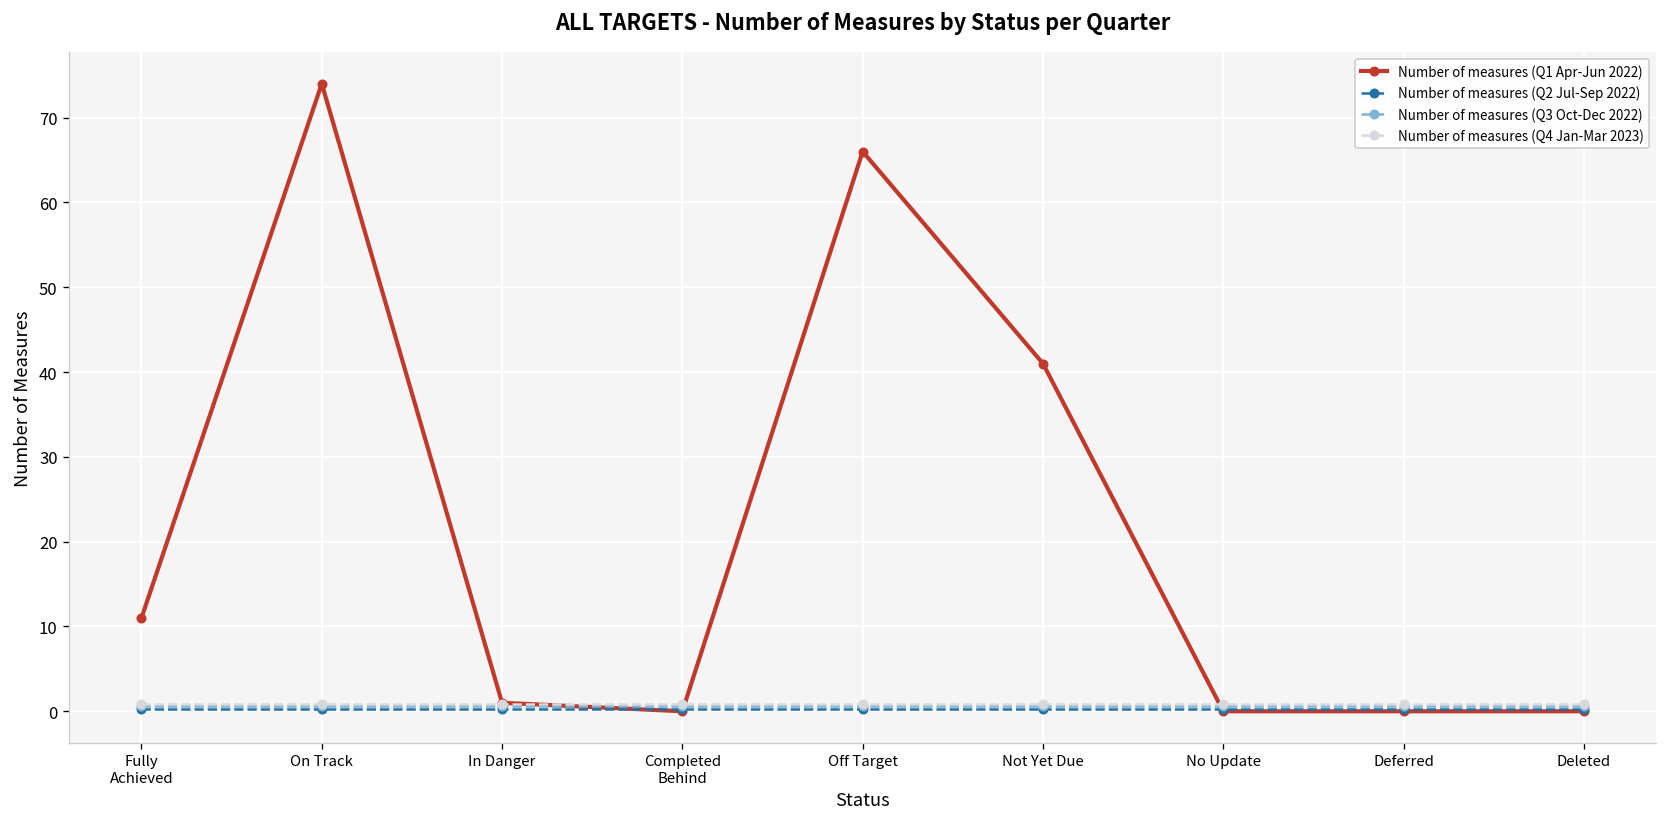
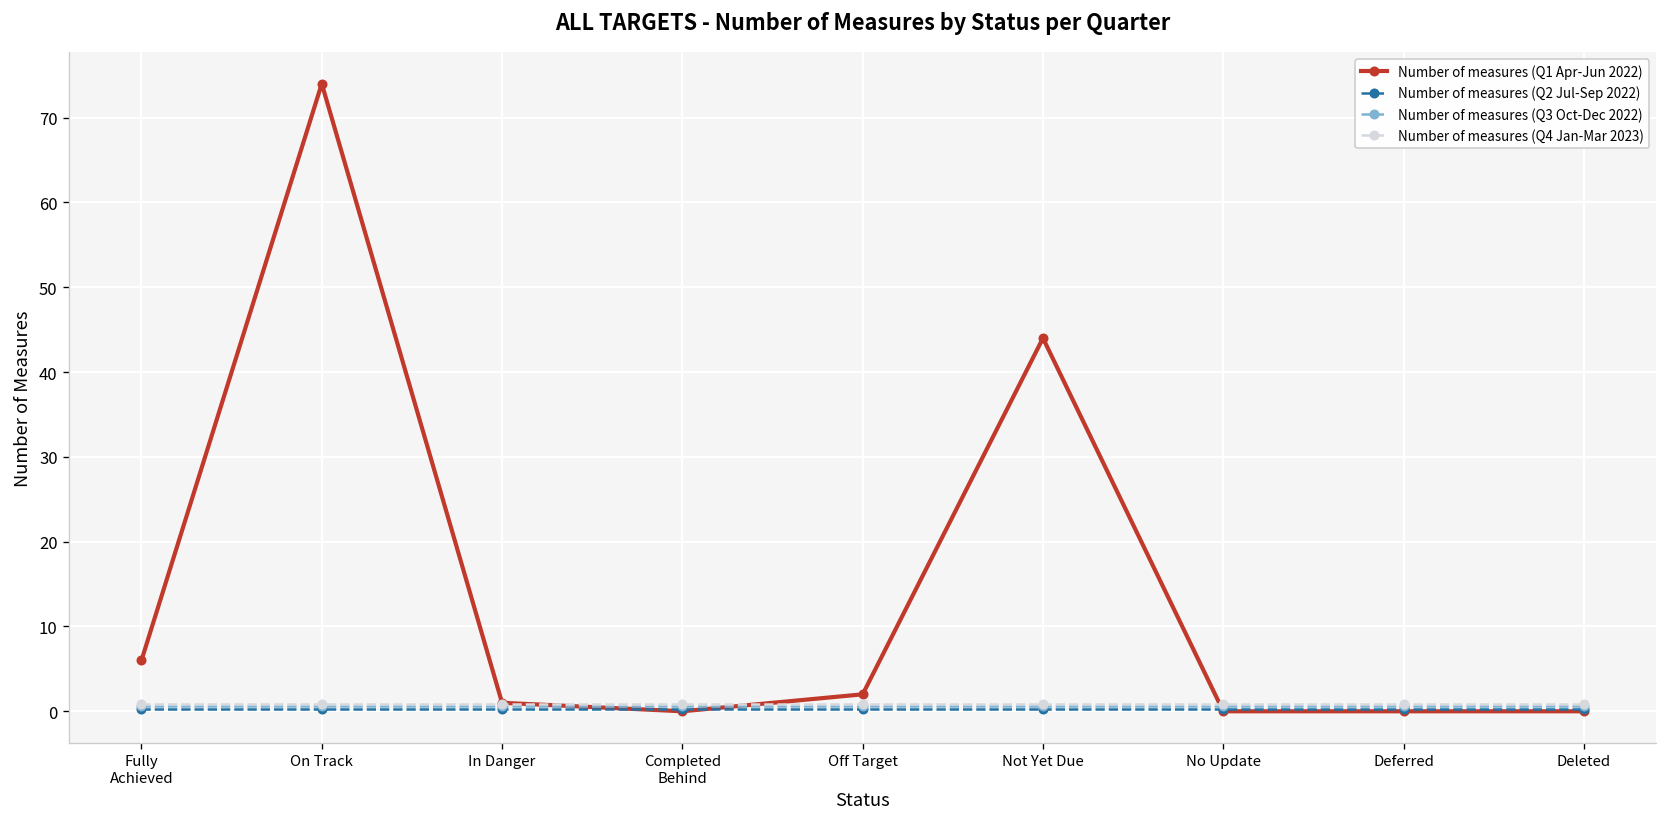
Number of measures (Q1 Apr-Jun 2022), Fully Achieved: 11 -> 6
Number of measures (Q1 Apr-Jun 2022), Off Target: 66 -> 2
Number of measures (Q1 Apr-Jun 2022), Not Yet Due: 41 -> 44
